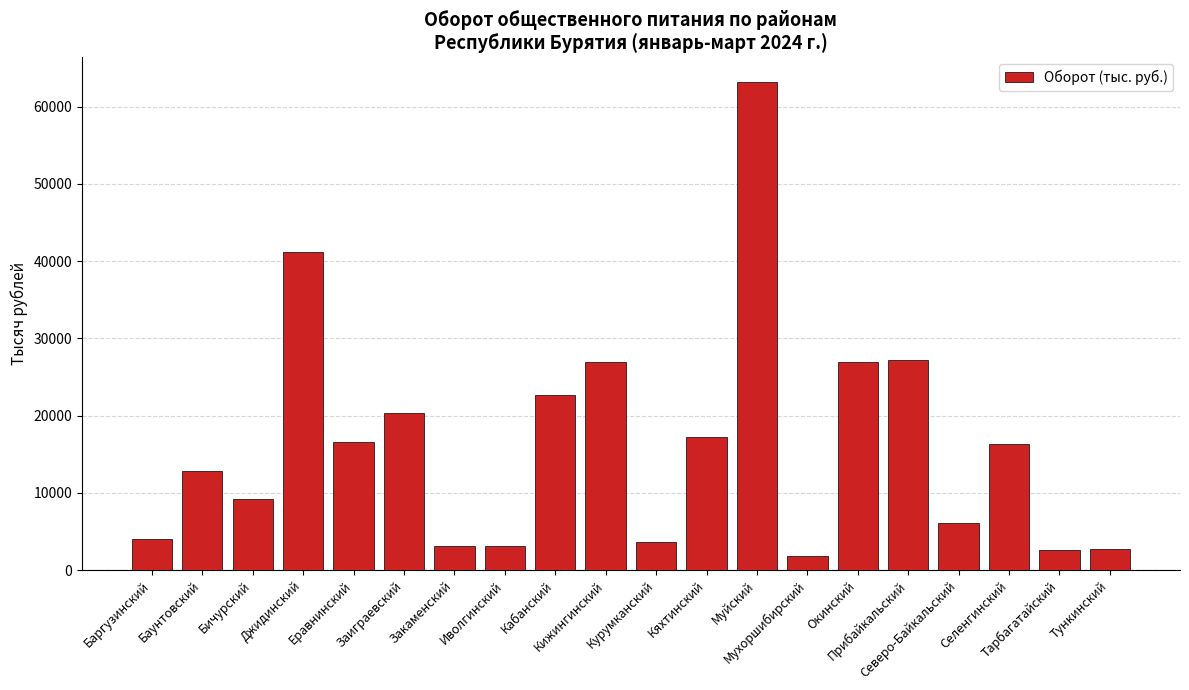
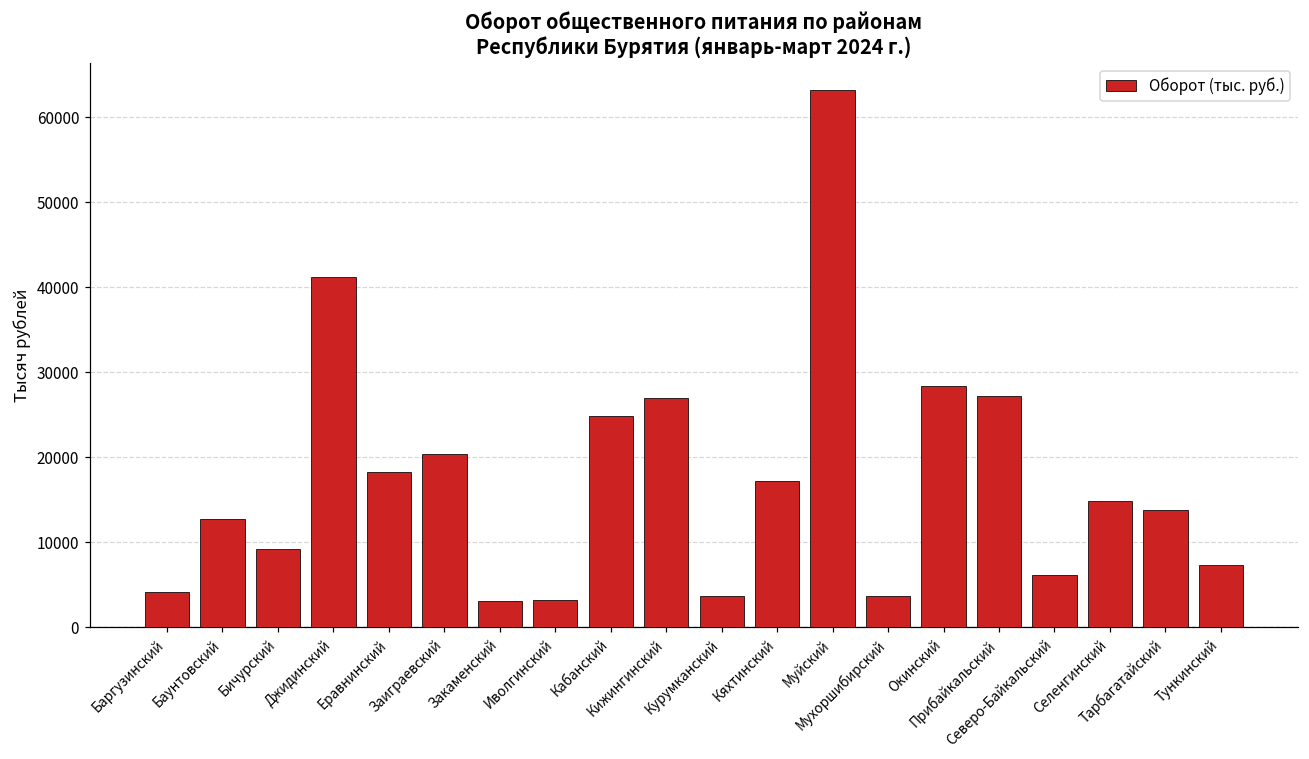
Еравнинский: 17000 -> 18000
Кабанский: 23000 -> 25000
Мухоршибирский: 2000 -> 4000
Окинский: 27000 -> 28000
Селенгинский: 16000 -> 15000
Тарбагатайский: 3000 -> 14000
Тункинский: 3000 -> 7000
